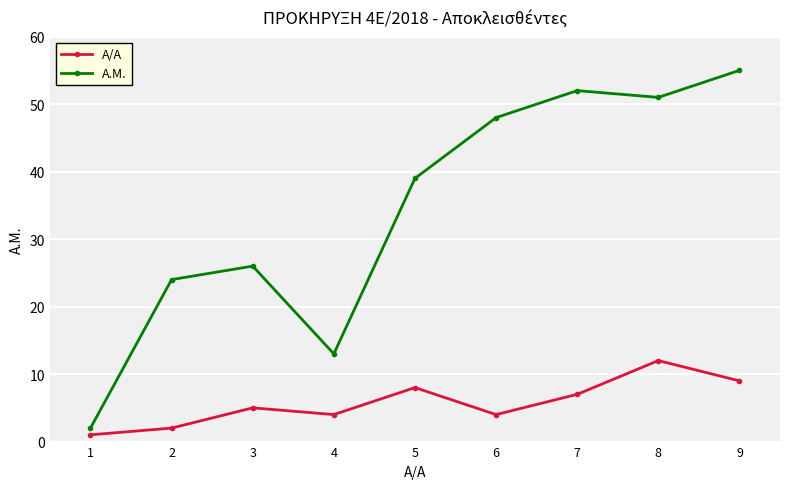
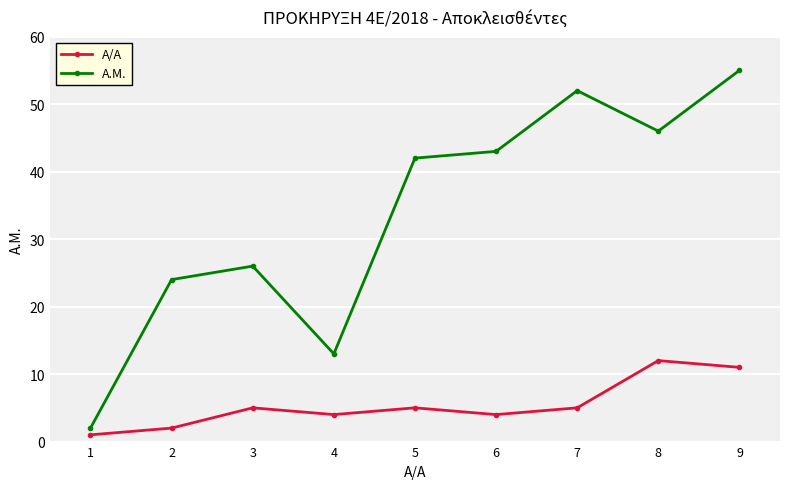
Α/Α, 5: 8 -> 5
Α.Μ., 5: 39 -> 42
Α.Μ., 6: 48 -> 43
Α/Α, 7: 7 -> 5
Α.Μ., 8: 51 -> 46
Α/Α, 9: 9 -> 11
